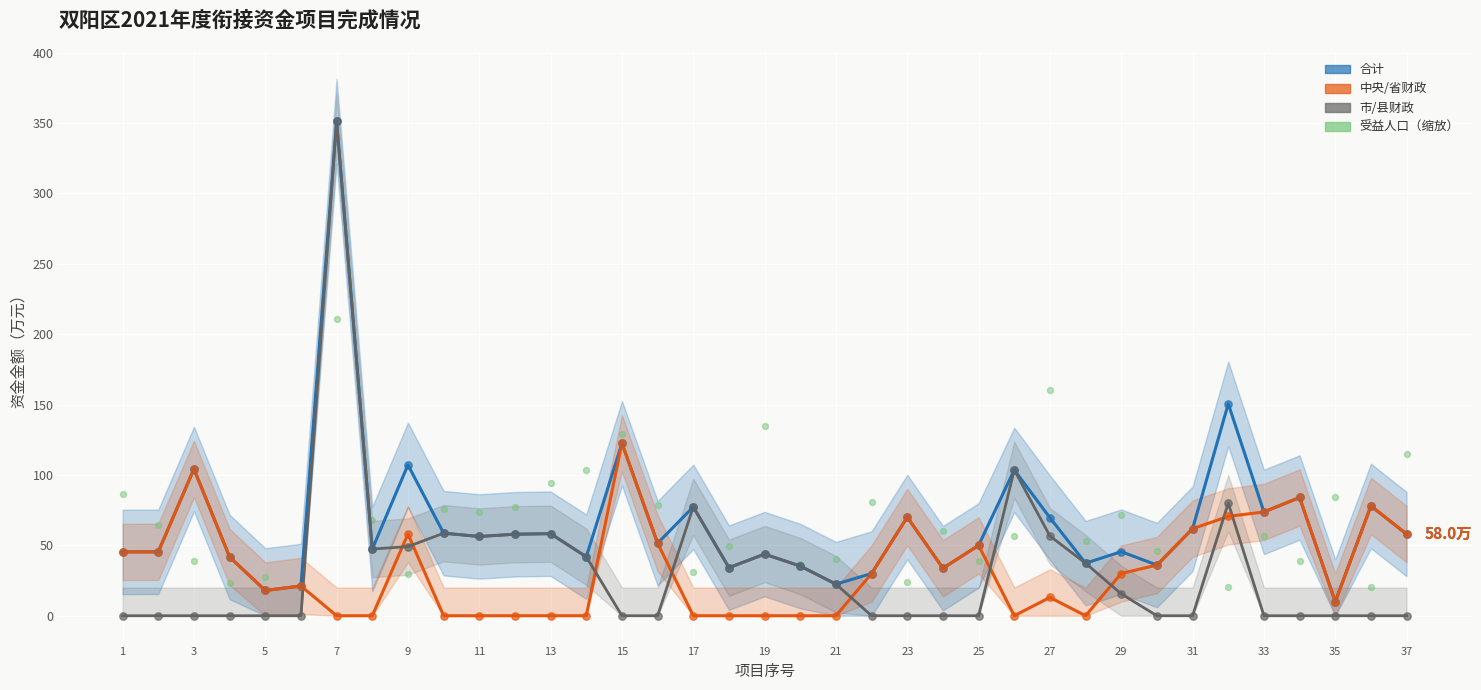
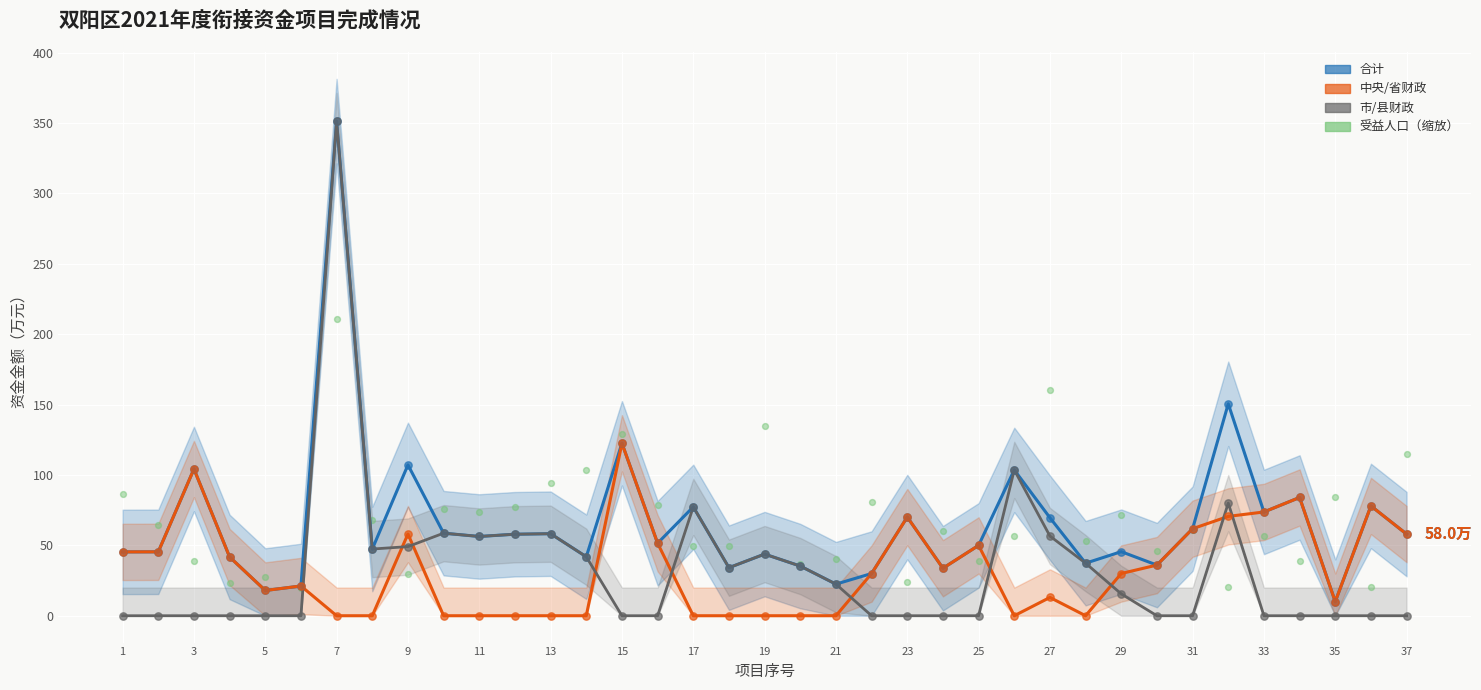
受益人口（缩放）, 17: 31 -> 50
